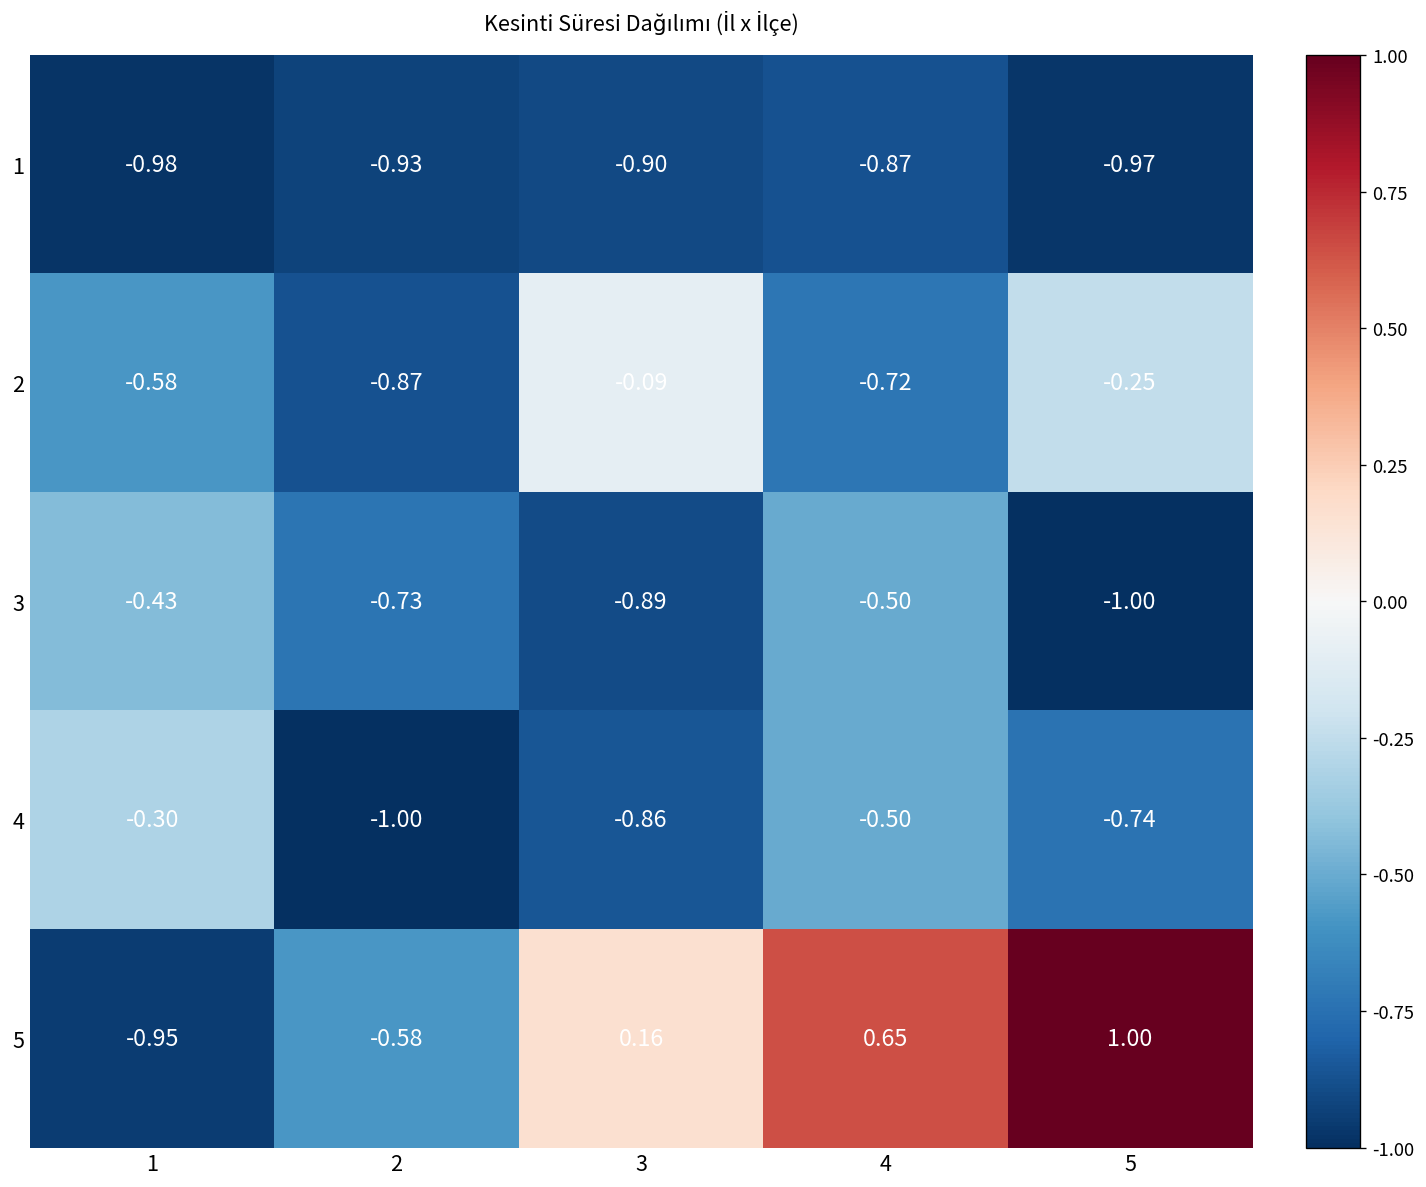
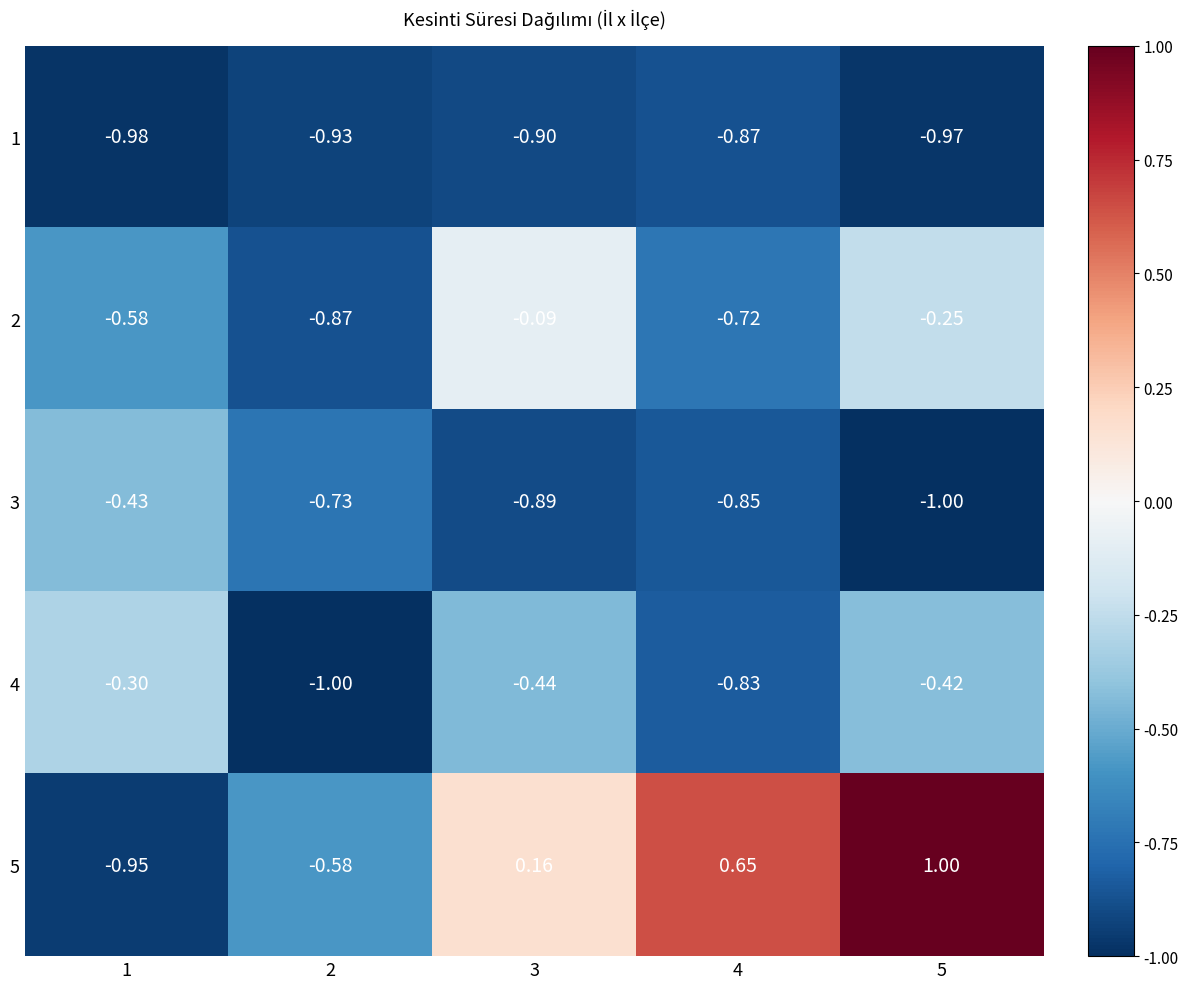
3, 4: -0.50 -> -0.85
4, 3: -0.86 -> -0.44
4, 4: -0.50 -> -0.83
4, 5: -0.74 -> -0.42
